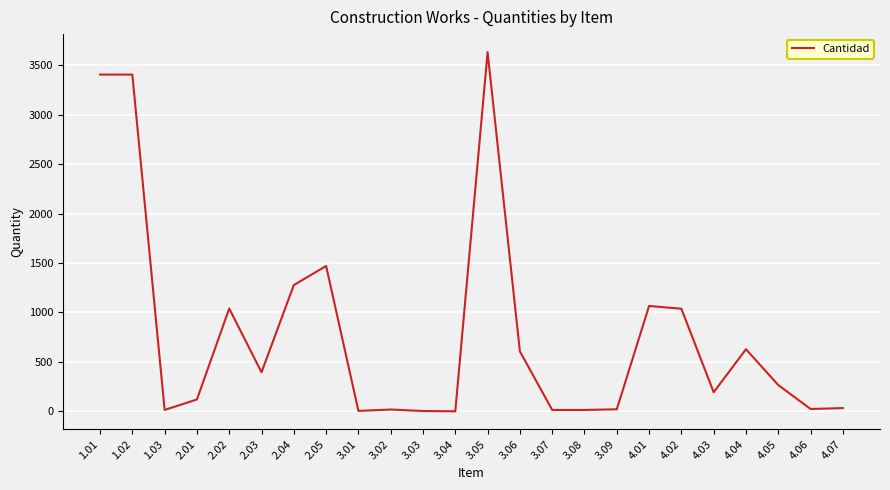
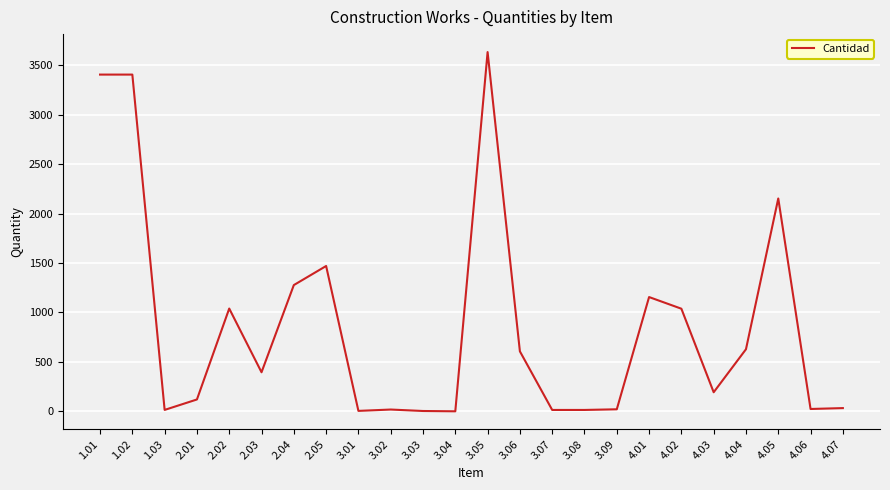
4.01: 1100 -> 1200
4.05: 300 -> 2200
